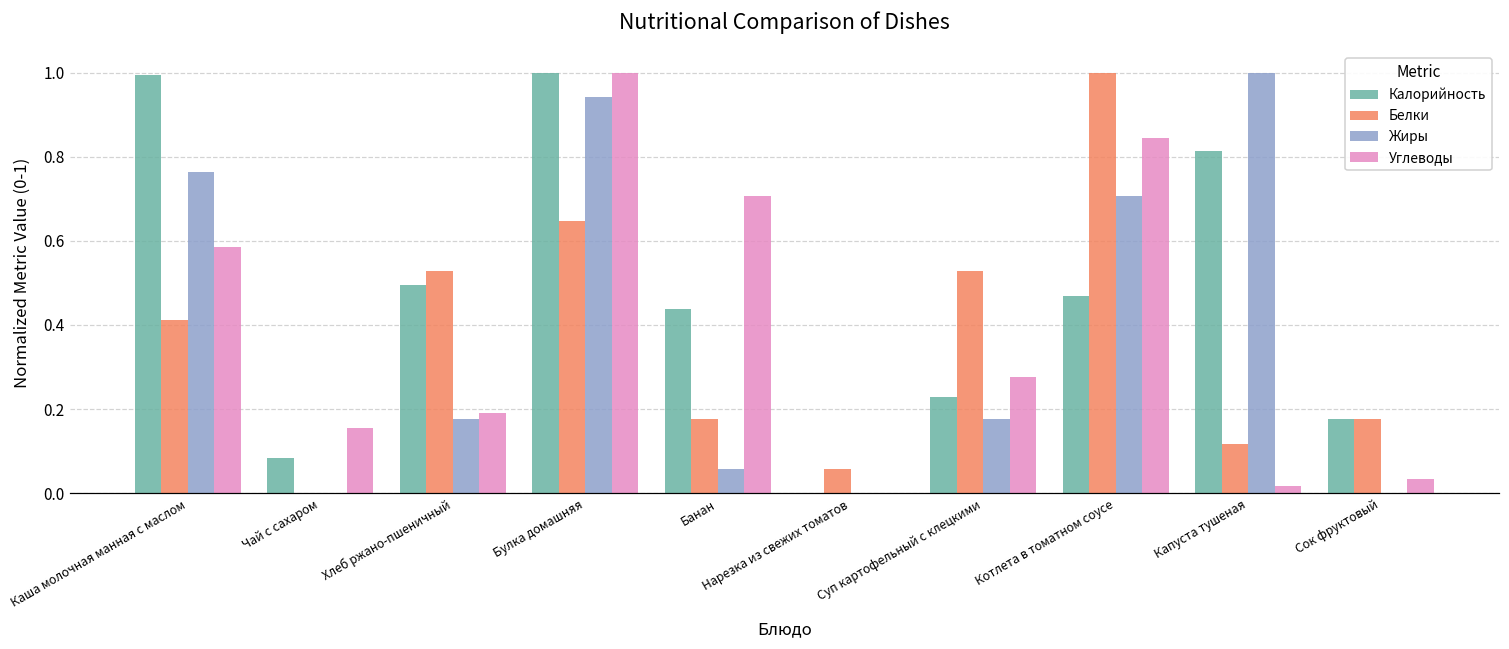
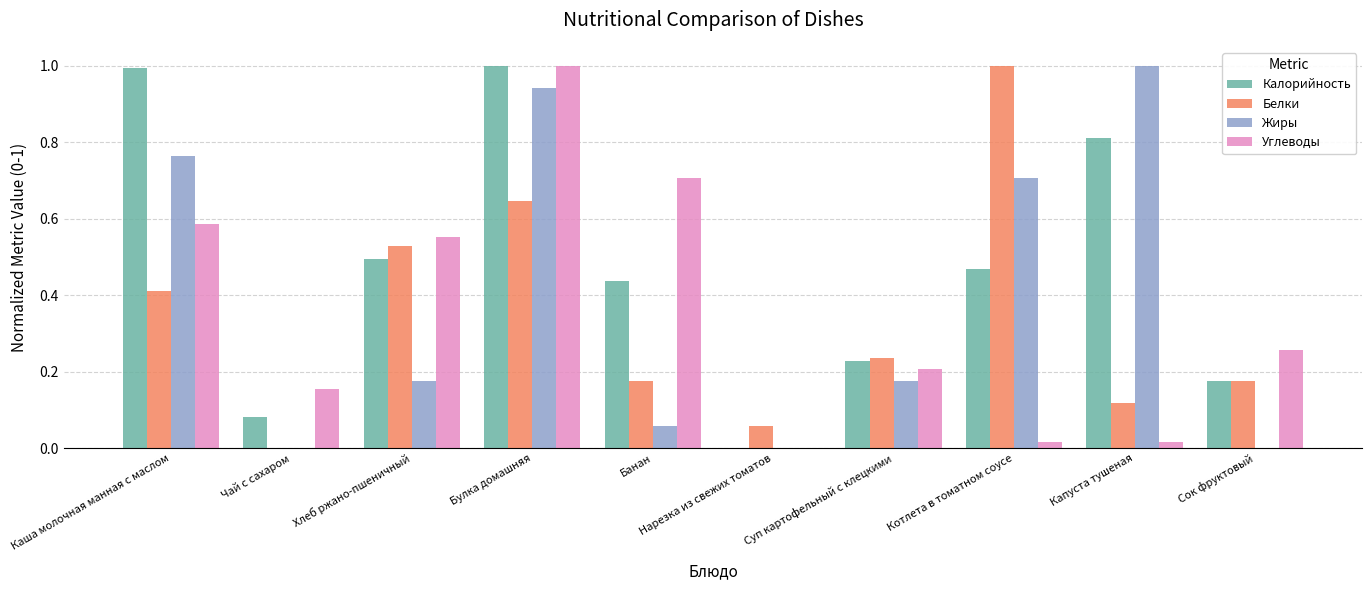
Углеводы, Хлеб ржано-пшеничный: 0.19 -> 0.55
Белки, Суп картофельный с клецкими: 0.53 -> 0.24
Углеводы, Суп картофельный с клецкими: 0.28 -> 0.21
Углеводы, Котлета в томатном соусе: 0.84 -> 0.02
Углеводы, Сок фруктовый: 0.03 -> 0.26
